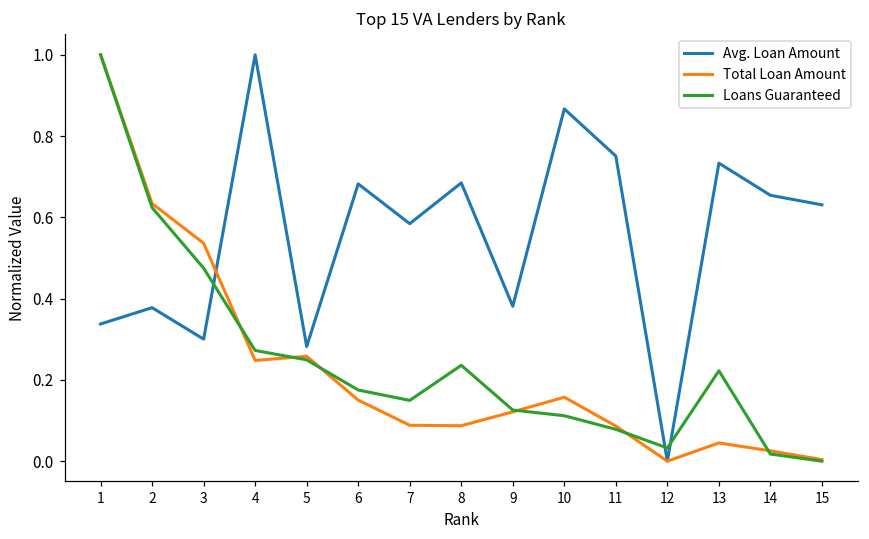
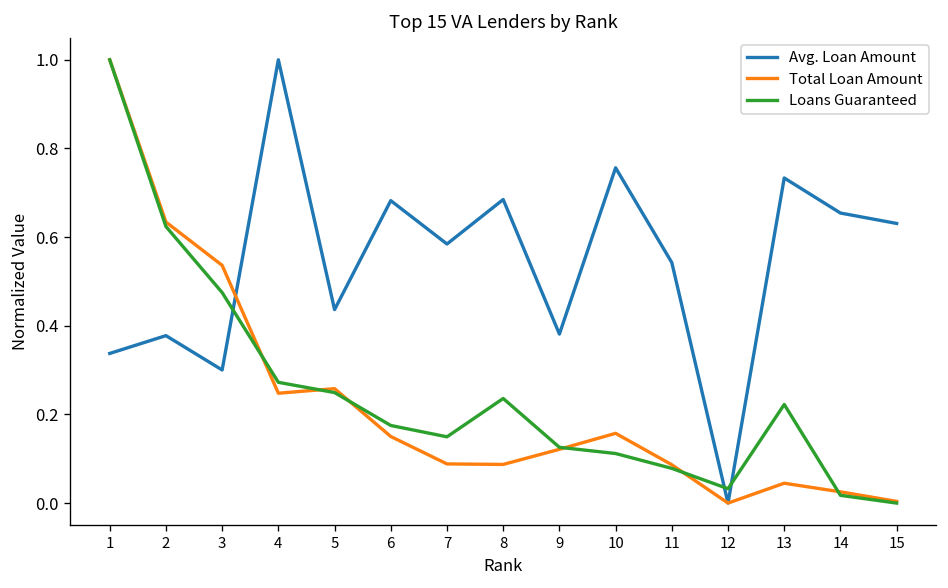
Avg. Loan Amount, 5: 0.28 -> 0.44
Avg. Loan Amount, 10: 0.87 -> 0.76
Avg. Loan Amount, 11: 0.75 -> 0.54
